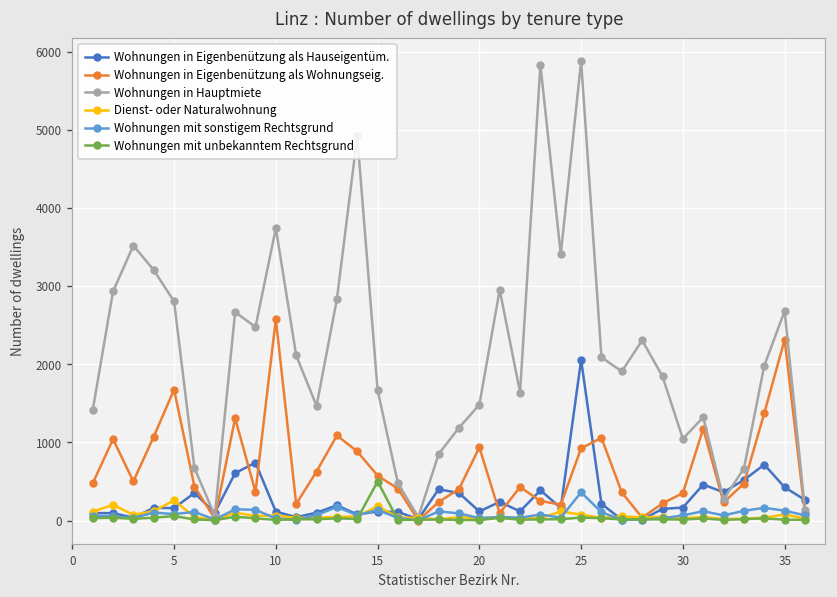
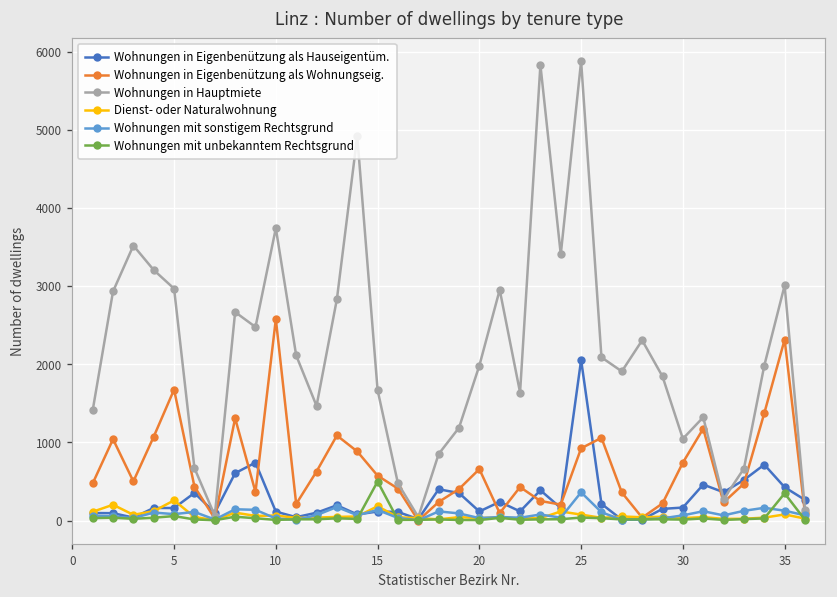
Wohnungen in Hauptmiete, 5: 2800 -> 3000
Wohnungen in Eigenbenützung als Wohnungseig., 20: 900 -> 700
Wohnungen in Hauptmiete, 20: 1500 -> 2000
Wohnungen in Eigenbenützung als Wohnungseig., 30: 400 -> 700
Wohnungen in Hauptmiete, 35: 2700 -> 3000
Wohnungen mit unbekanntem Rechtsgrund, 35: 0 -> 300
